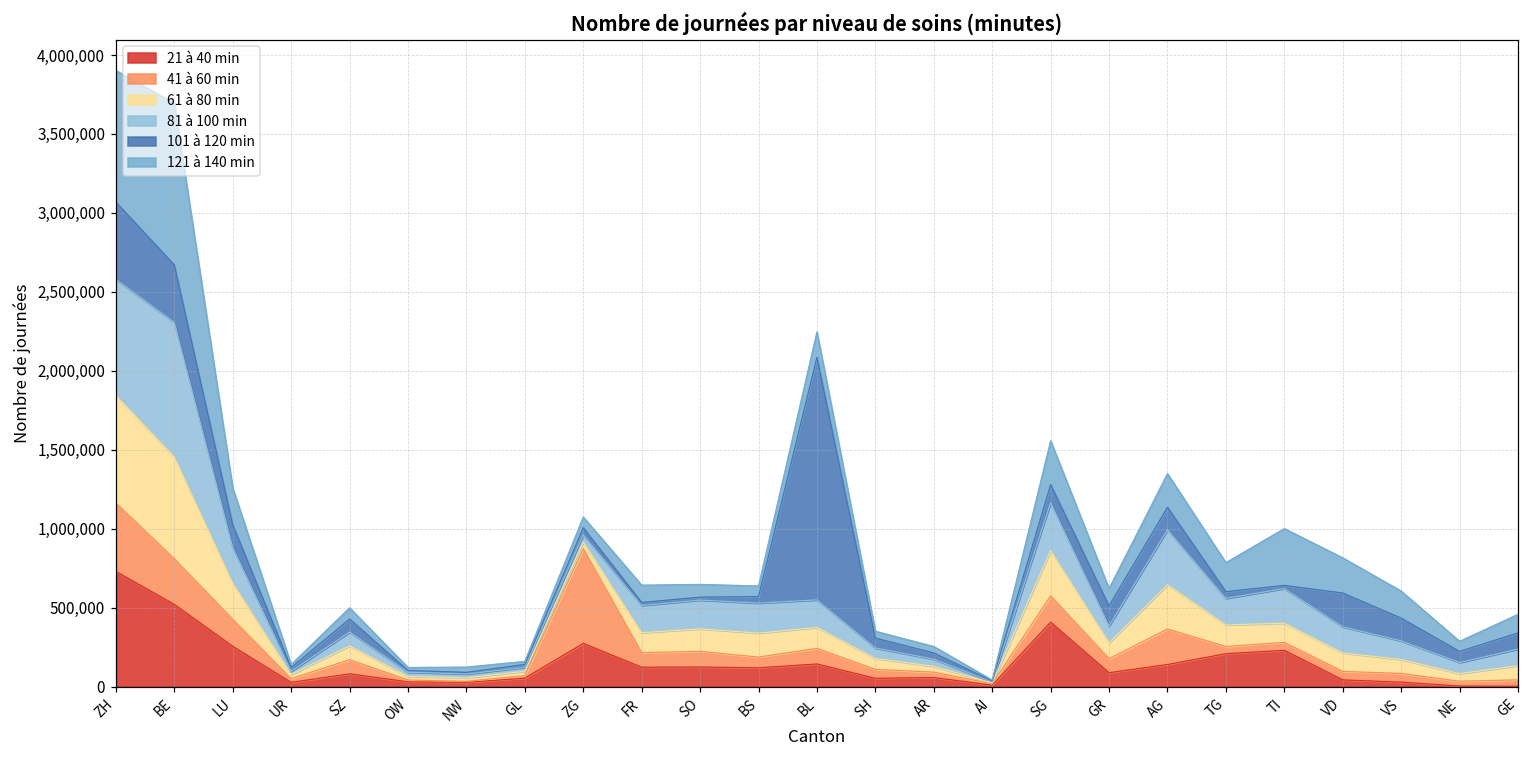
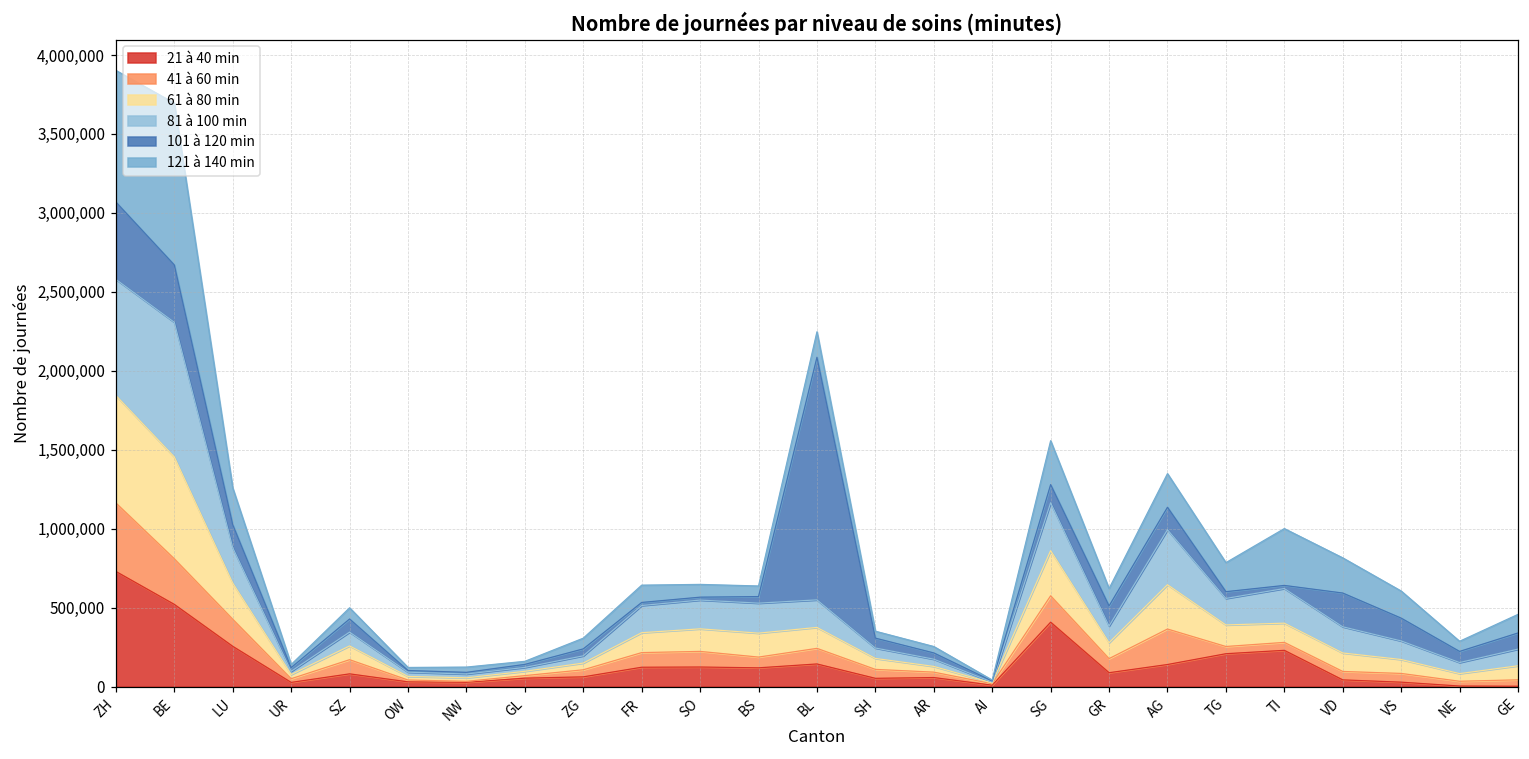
21 à 40 min, ZG: 270,000 -> 60,000
41 à 60 min, ZG: 600,000 -> 40,000
